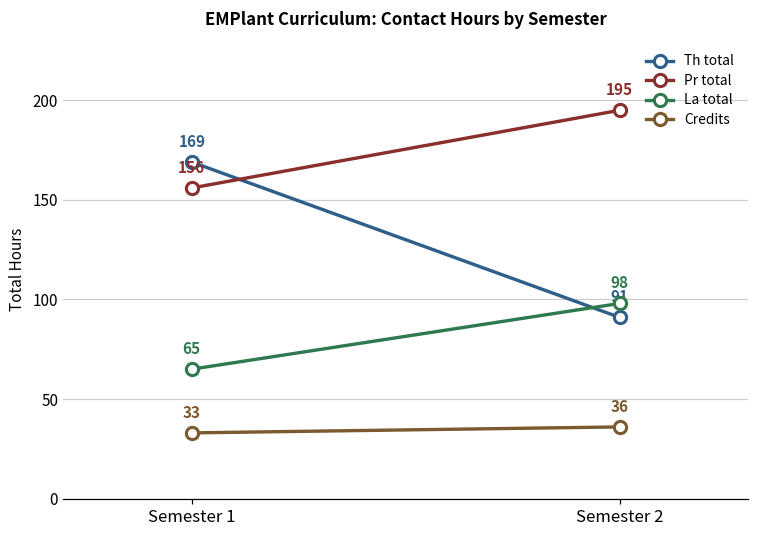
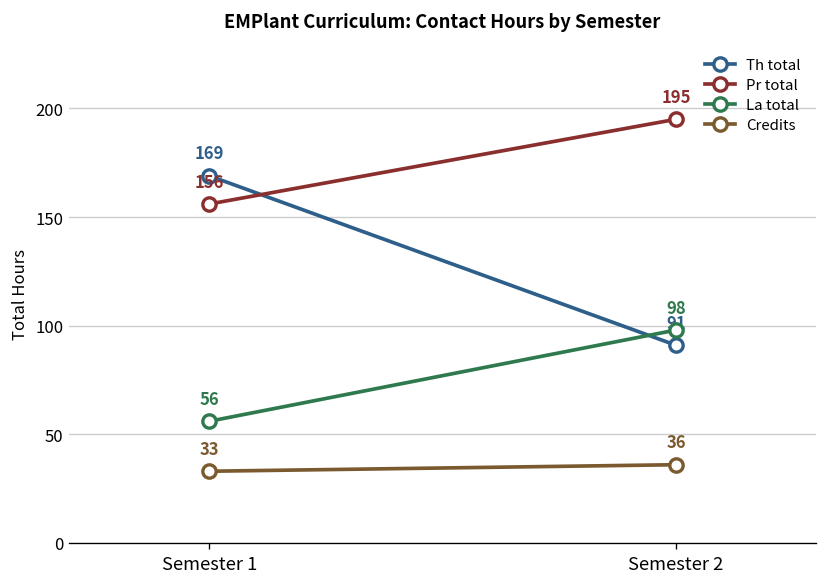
La total, Semester 1: 65 -> 56
